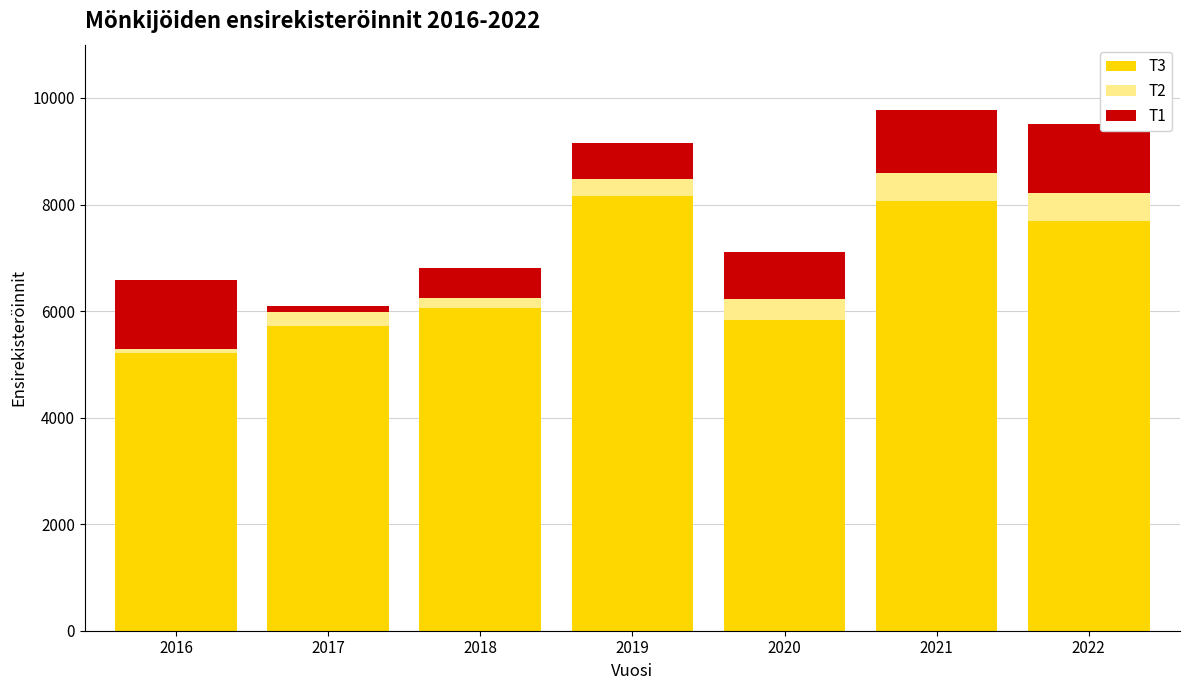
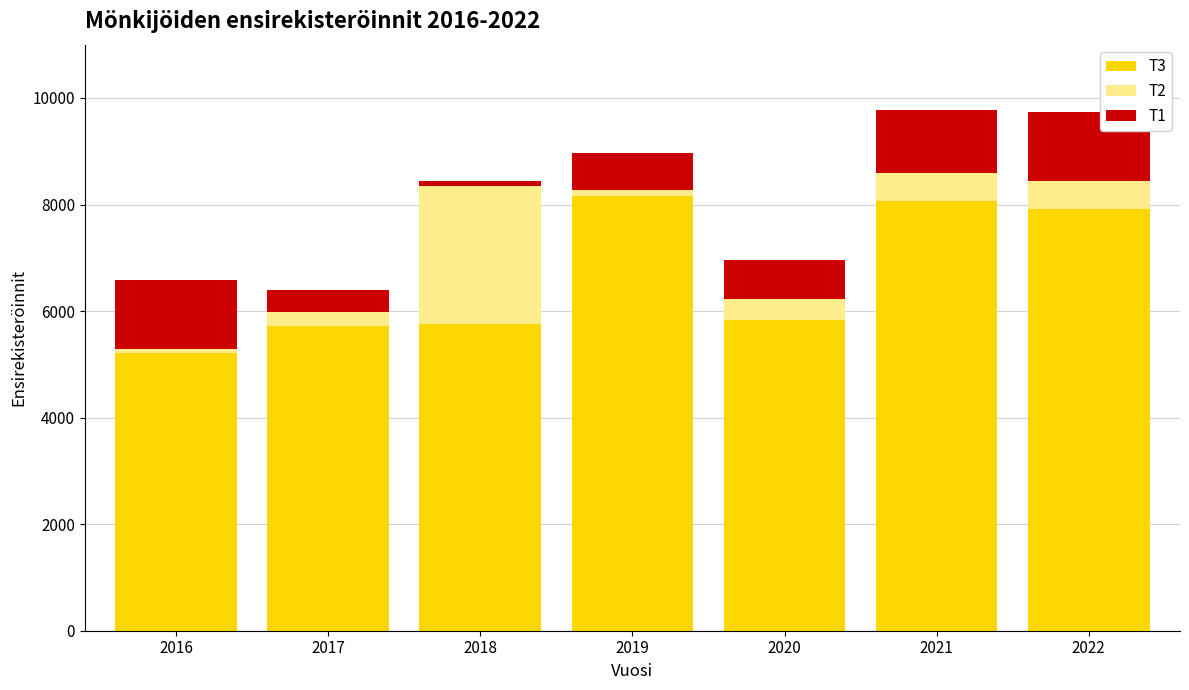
T1, 2017: 100 -> 400
T3, 2018: 6100 -> 5800
T2, 2018: 200 -> 2600
T1, 2018: 600 -> 100
T2, 2019: 300 -> 100
T1, 2020: 900 -> 700
T3, 2022: 7700 -> 7900
